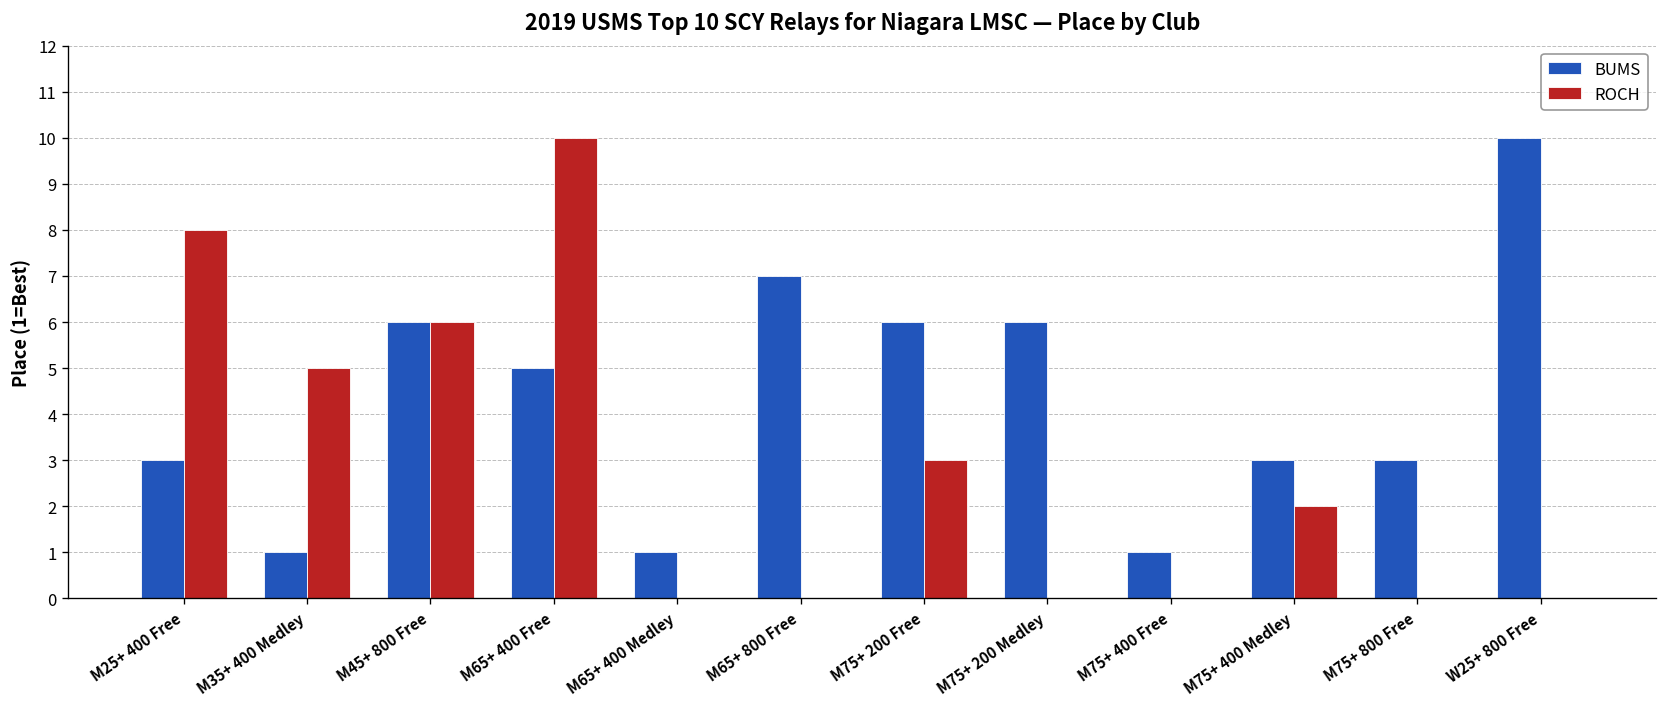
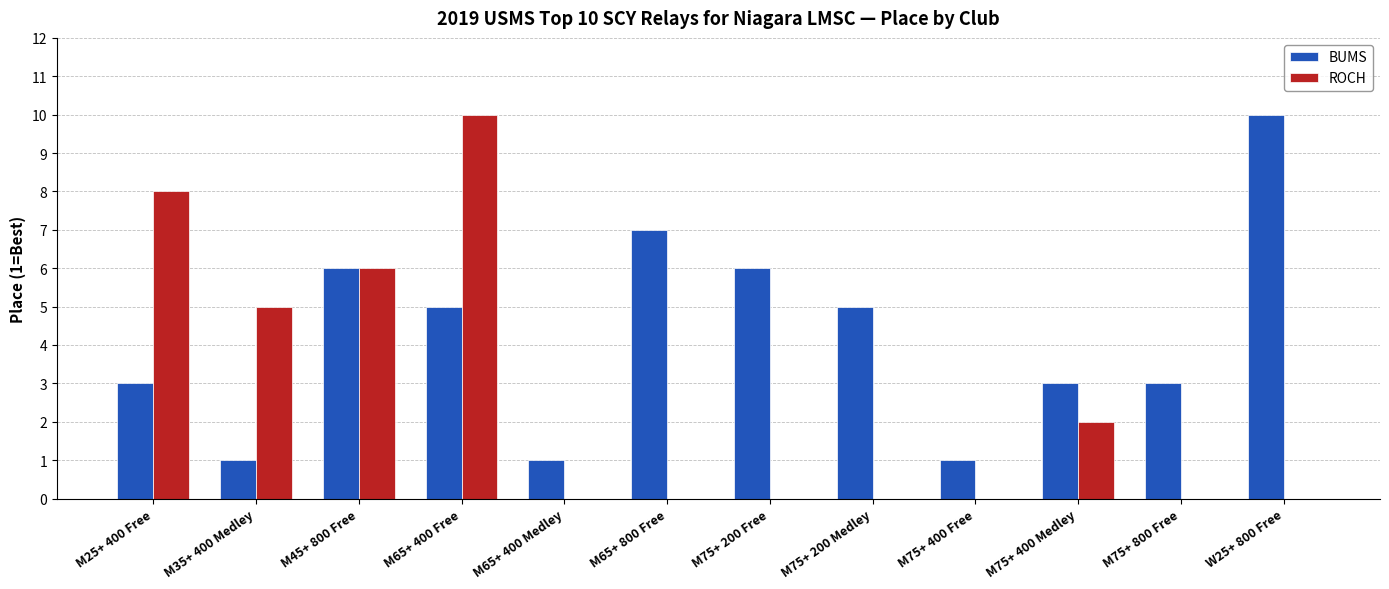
ROCH, M75+ 200 Free: 3 -> 0
BUMS, M75+ 200 Medley: 6 -> 5
